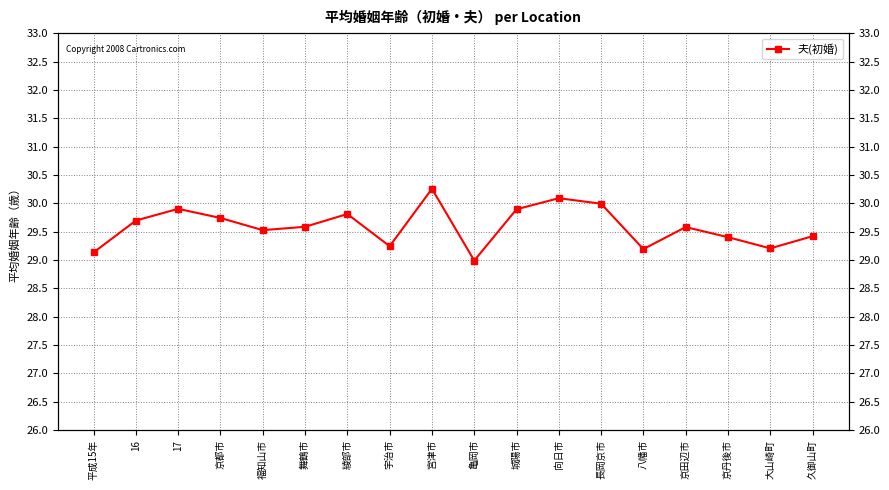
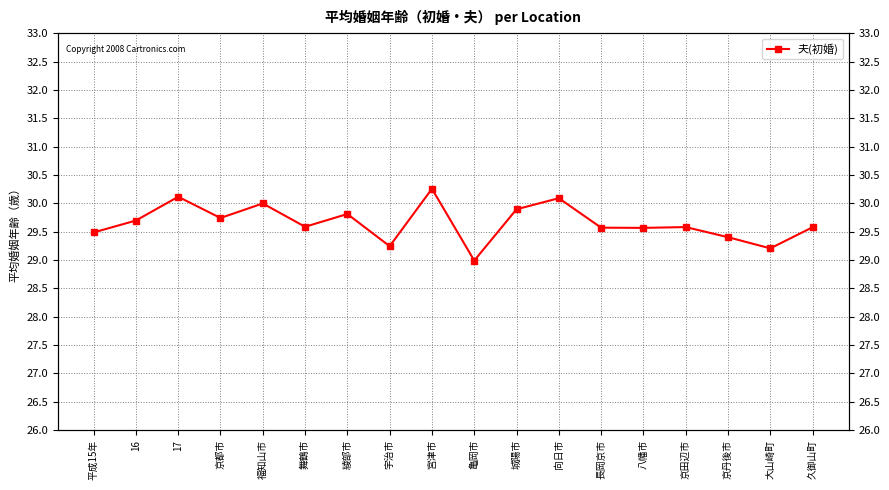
平成15年: 29.1 -> 29.5
17: 29.9 -> 30.1
福知山市: 29.5 -> 30.0
長岡京市: 30.0 -> 29.6
八幡市: 29.2 -> 29.6
久御山町: 29.4 -> 29.6
